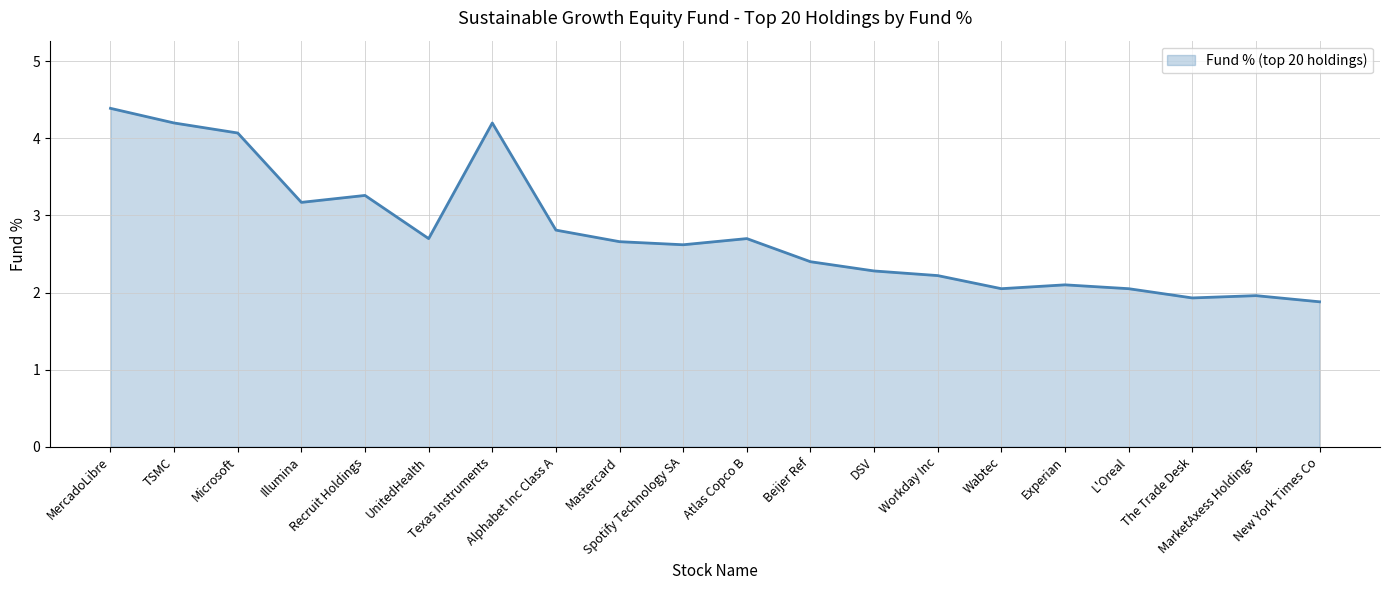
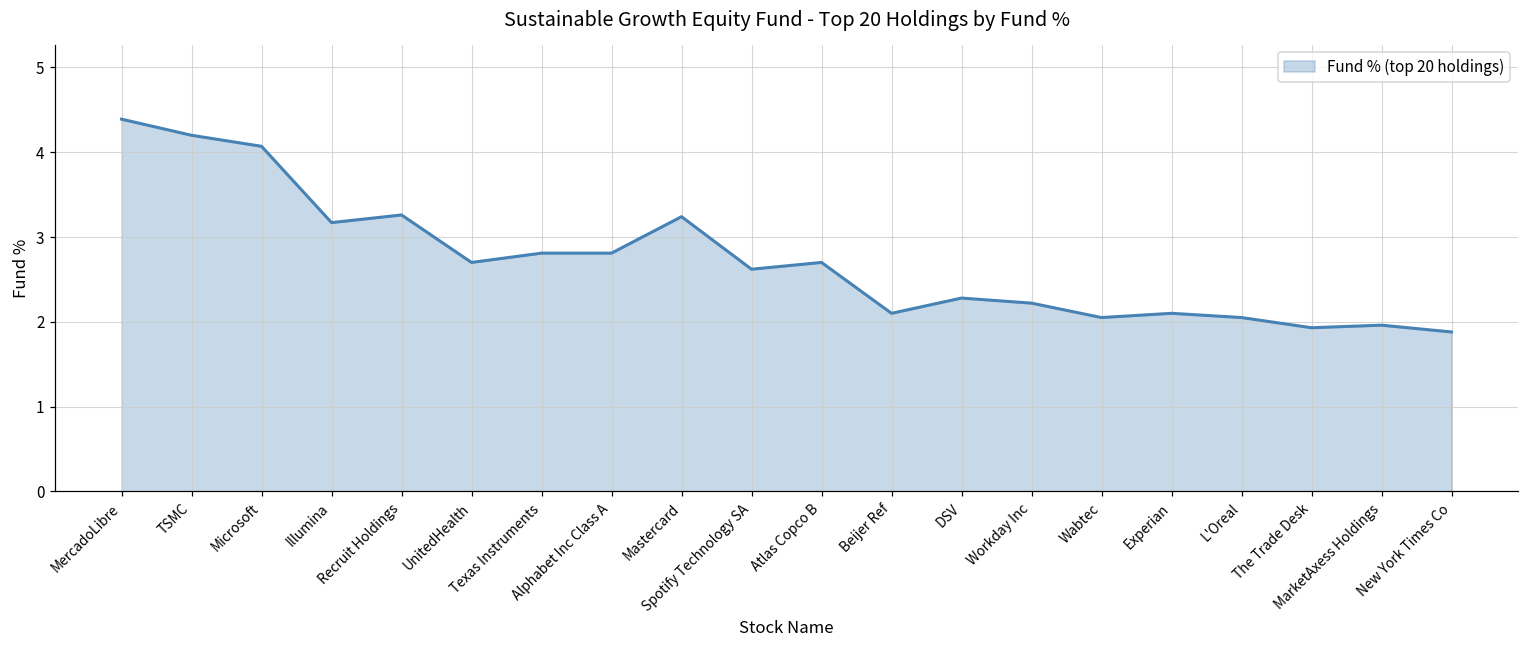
Texas Instruments: 4.2 -> 2.8
Mastercard: 2.7 -> 3.2
Beijer Ref: 2.4 -> 2.1
